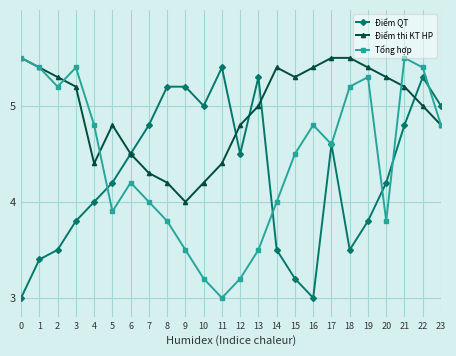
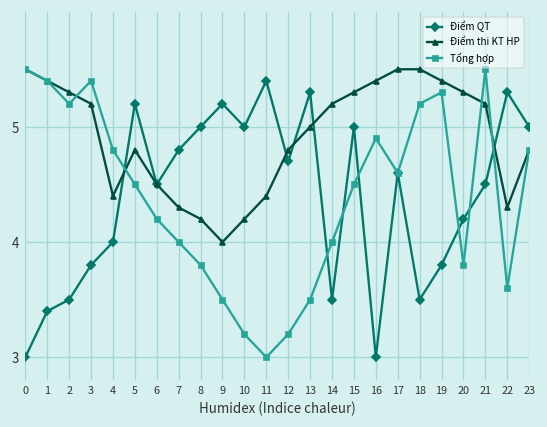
Điểm QT, 5: 4.2 -> 5.2
Tổng hợp, 5: 3.9 -> 4.5
Điểm QT, 8: 5.2 -> 5.0
Điểm QT, 12: 4.5 -> 4.7
Điểm thi KT HP, 14: 5.4 -> 5.2
Điểm QT, 15: 3.2 -> 5.0
Tổng hợp, 16: 4.8 -> 4.9
Điểm QT, 21: 4.8 -> 4.5
Điểm thi KT HP, 22: 5.0 -> 4.3
Tổng hợp, 22: 5.4 -> 3.6
